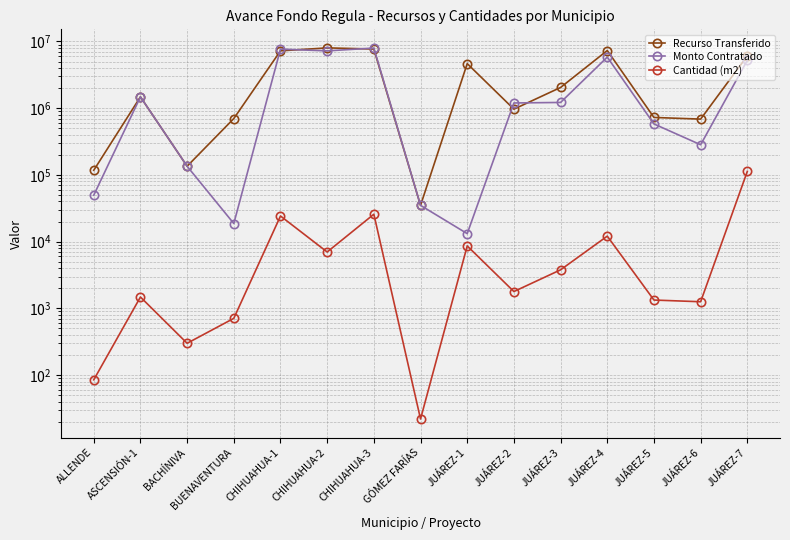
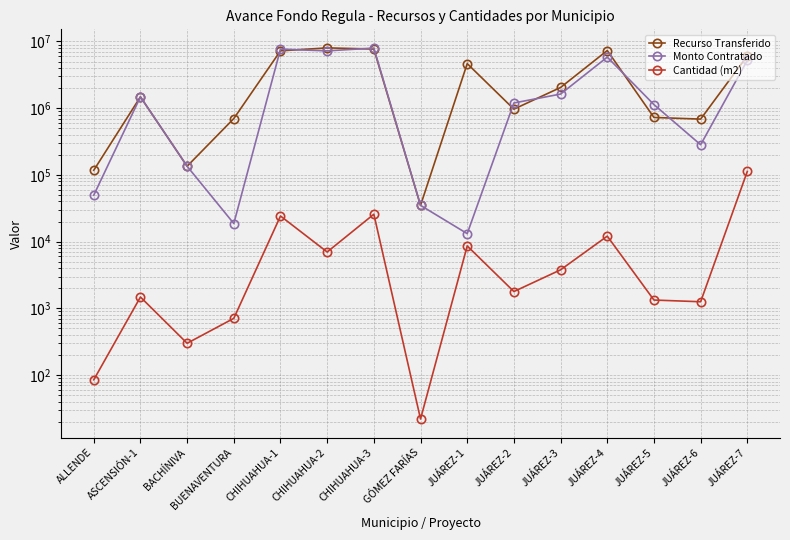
Monto Contratado, JUÁREZ-3: 1200000 -> 1600000
Monto Contratado, JUÁREZ-5: 600000 -> 1100000
